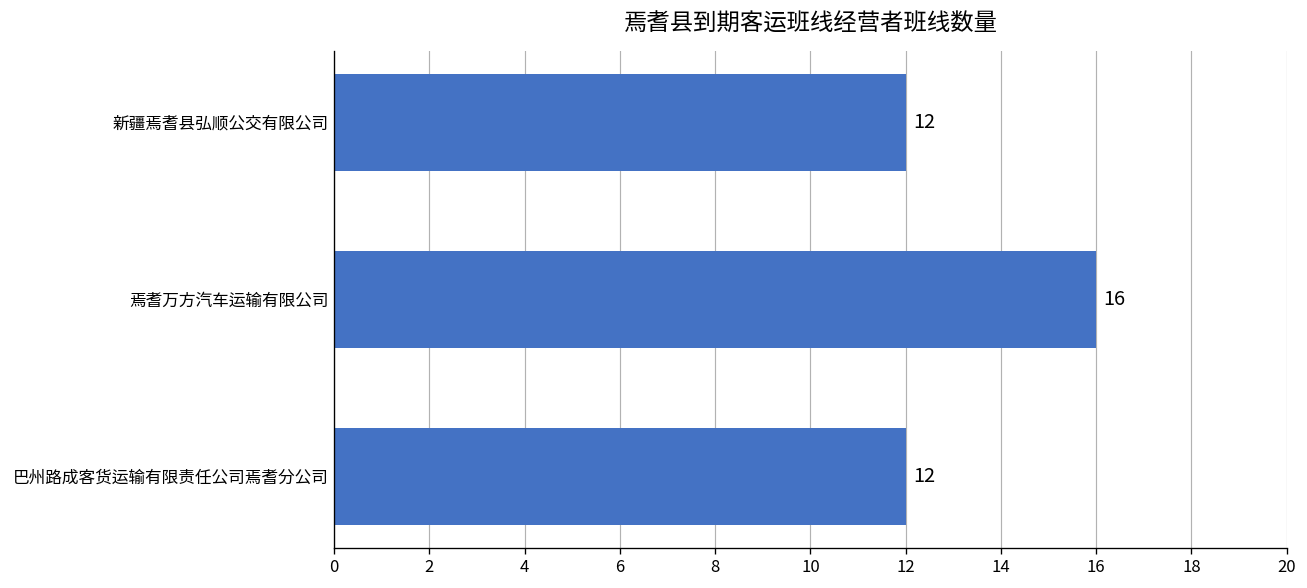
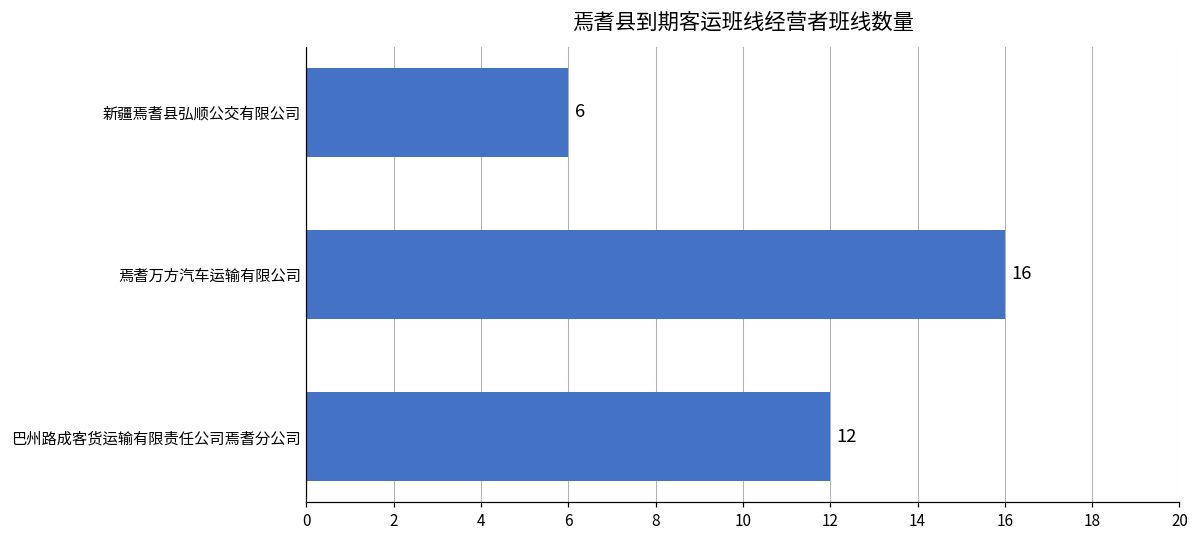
新疆焉耆县弘顺公交有限公司: 12 -> 6
